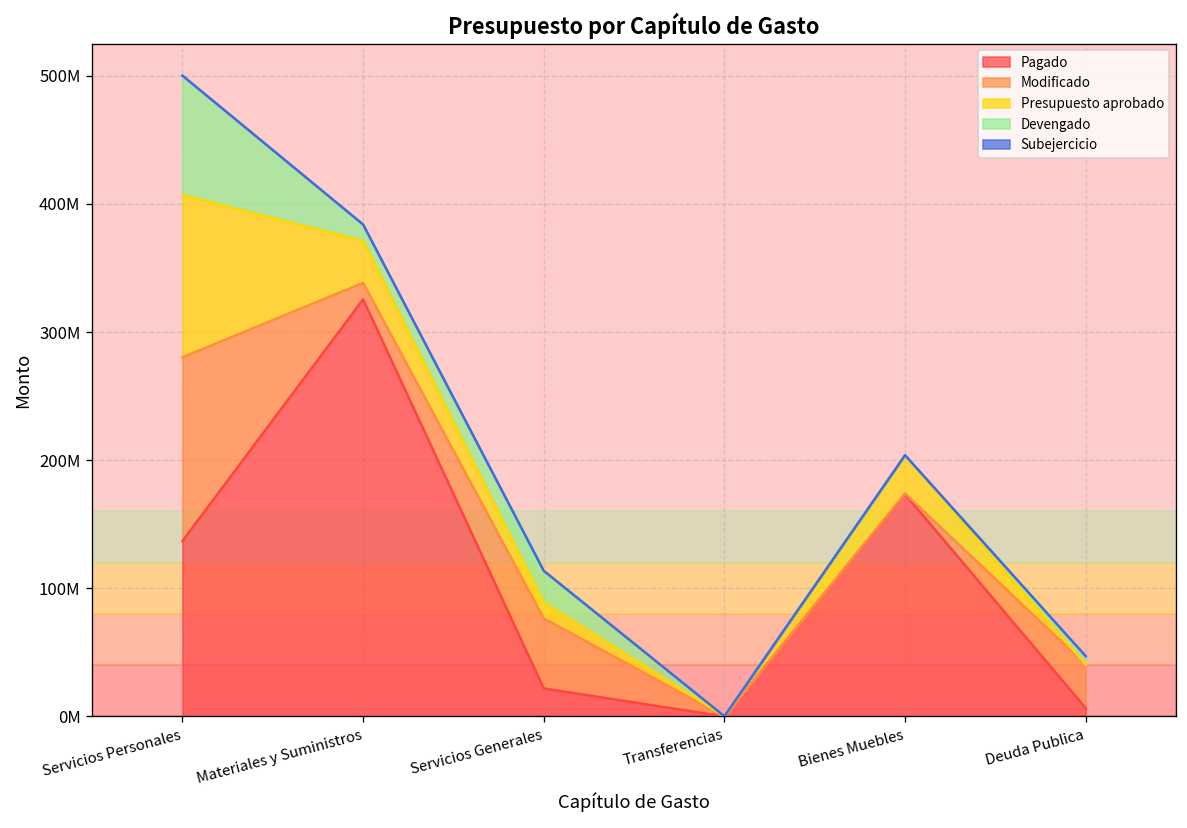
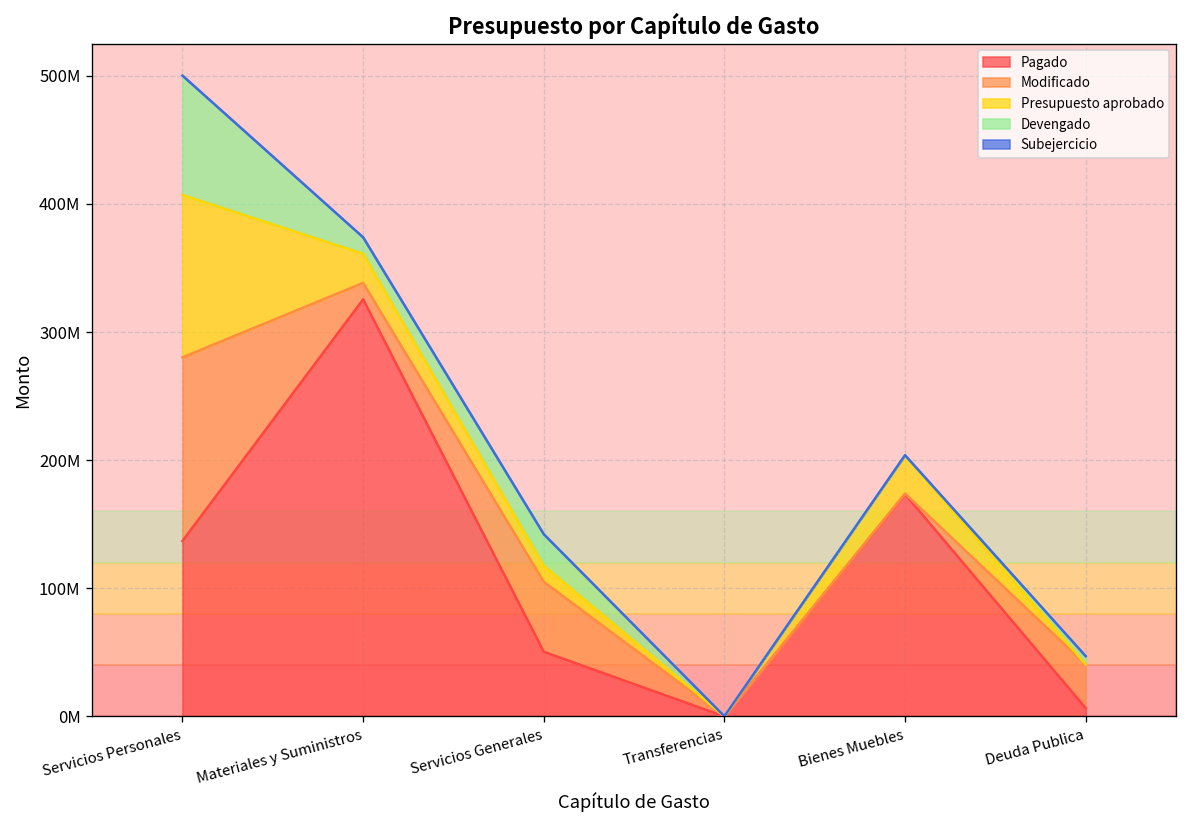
Presupuesto aprobado, Materiales y Suministros: 33000000 -> 23000000
Pagado, Servicios Generales: 22000000 -> 50000000
